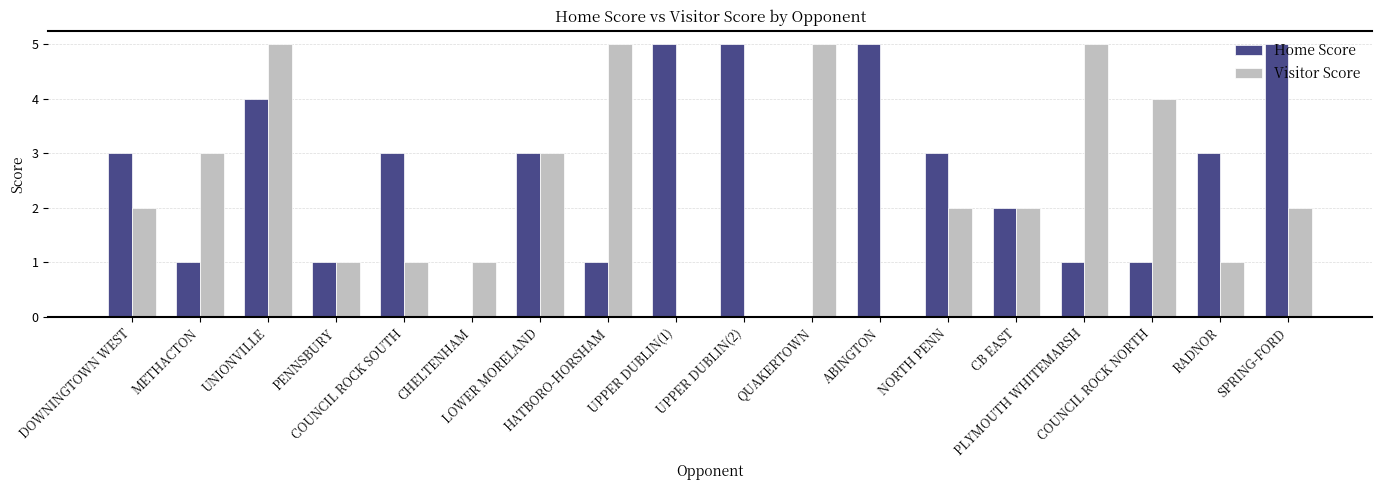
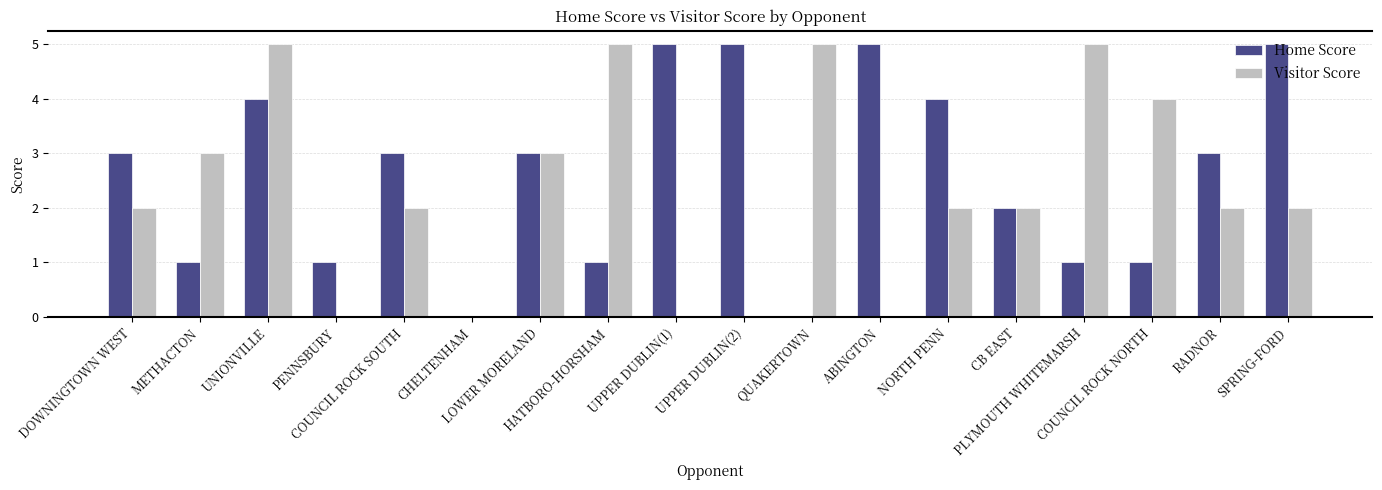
Visitor Score, PENNSBURY: 1 -> 0
Visitor Score, COUNCIL ROCK SOUTH: 1 -> 2
Visitor Score, CHELTENHAM: 1 -> 0
Home Score, NORTH PENN: 3 -> 4
Visitor Score, RADNOR: 1 -> 2
